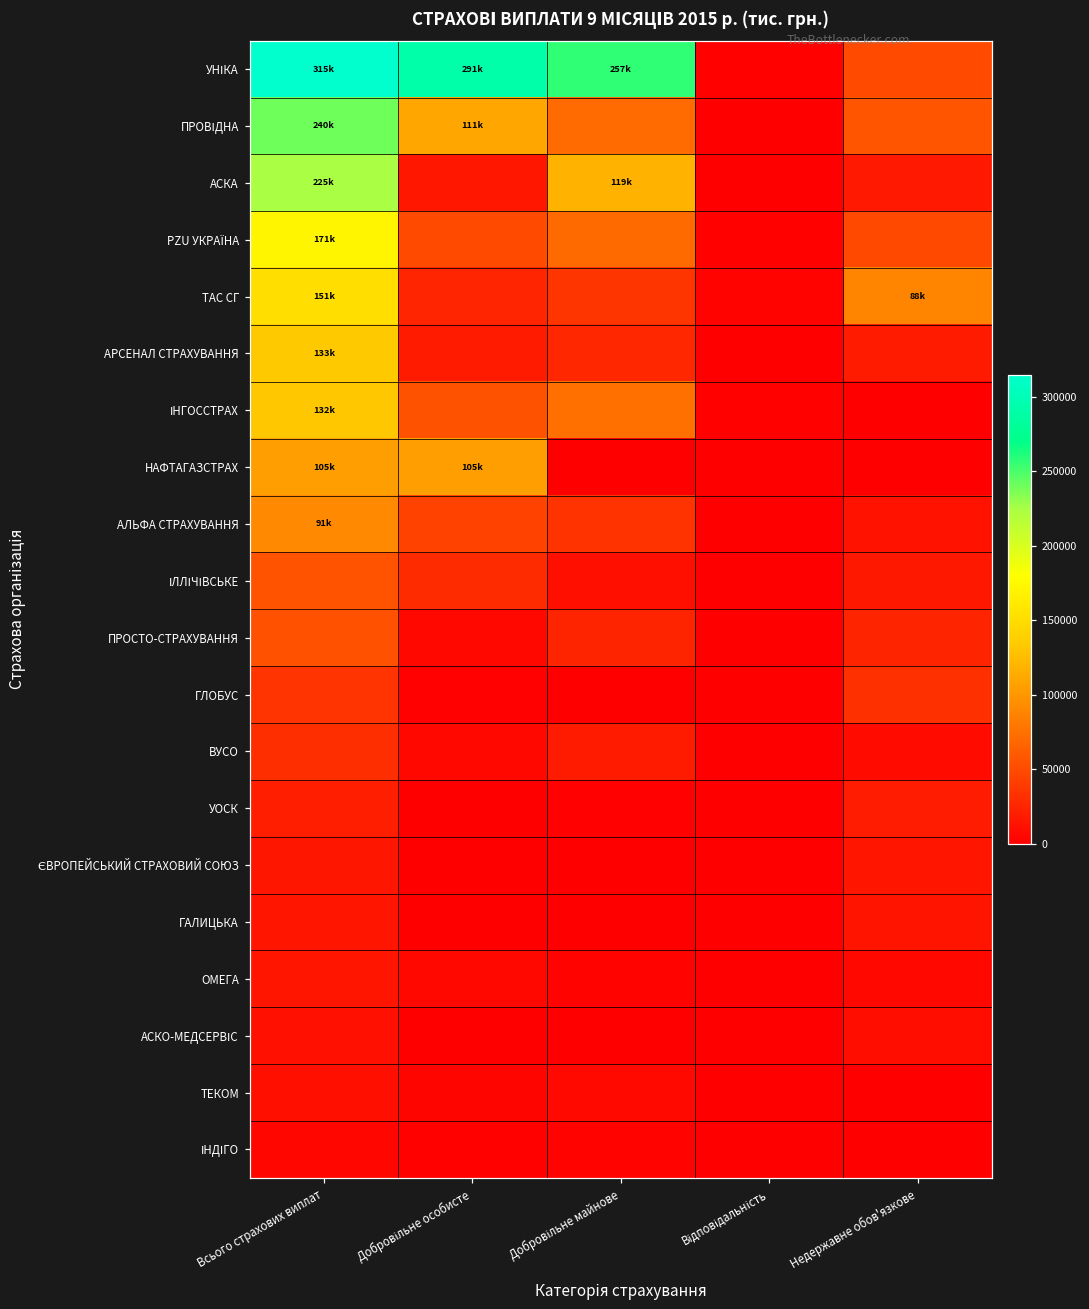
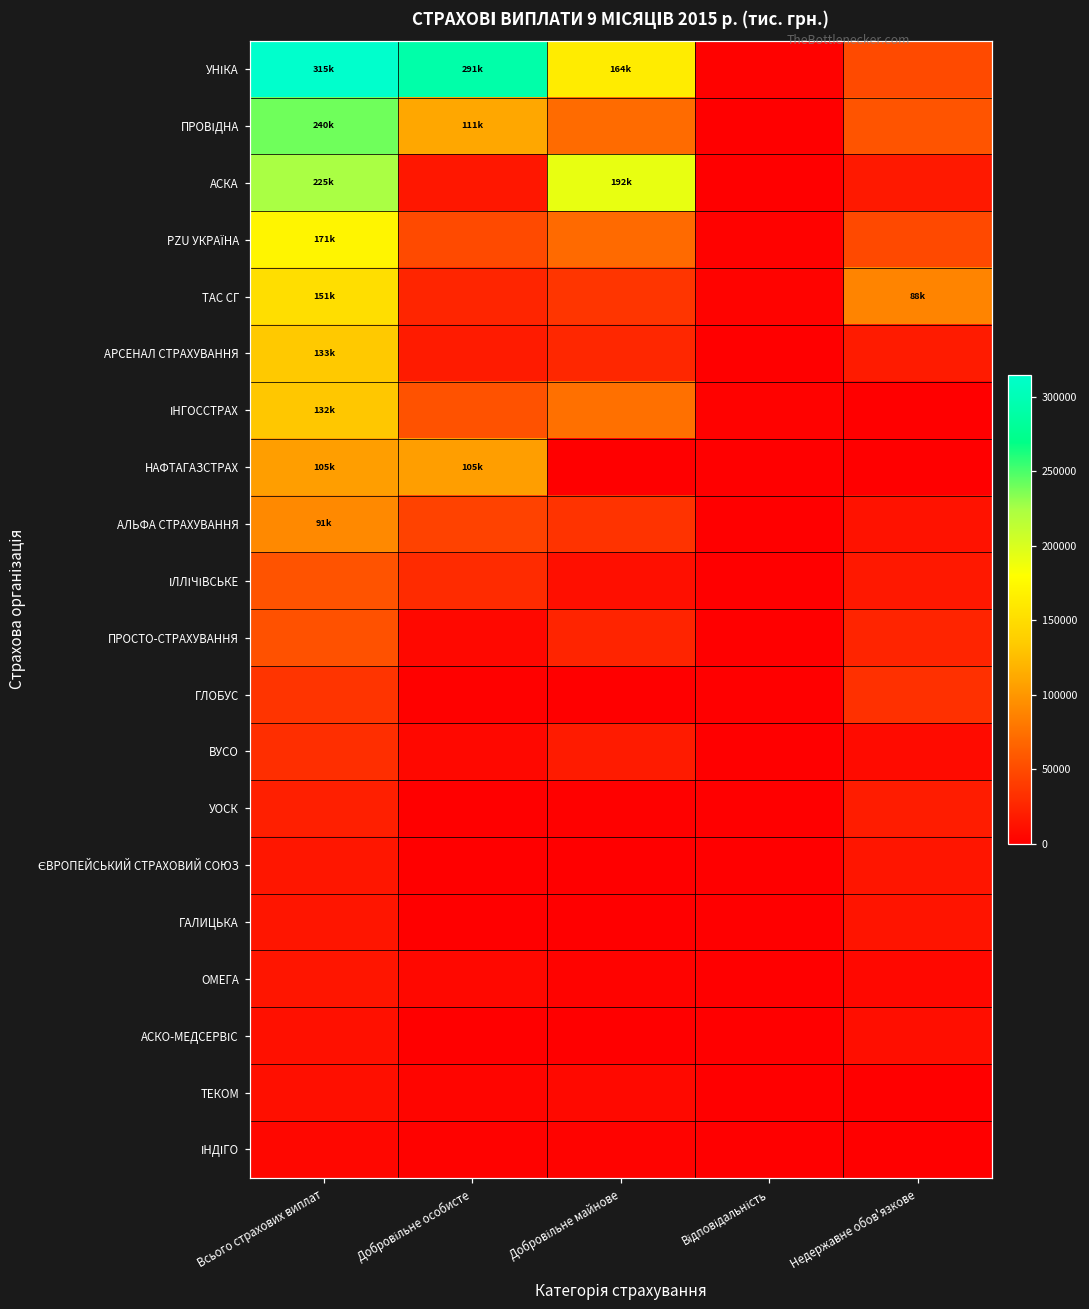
УНІКА, Добровільне майнове: 257k -> 164k
АСКА, Добровільне майнове: 119k -> 192k
